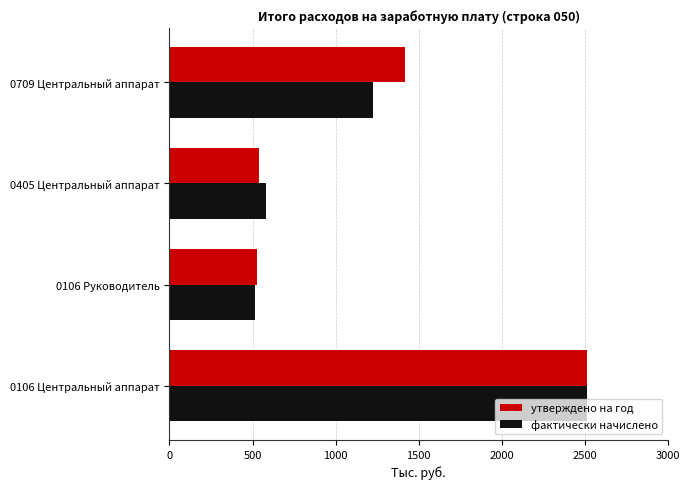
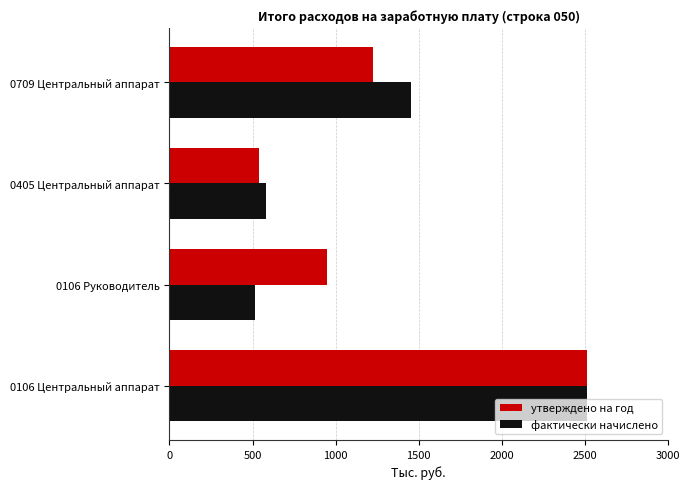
утверждено на год, 0709 Центральный аппарат: 1420 -> 1230
фактически начислено, 0709 Центральный аппарат: 1230 -> 1460
утверждено на год, 0106 Руководитель: 520 -> 950
